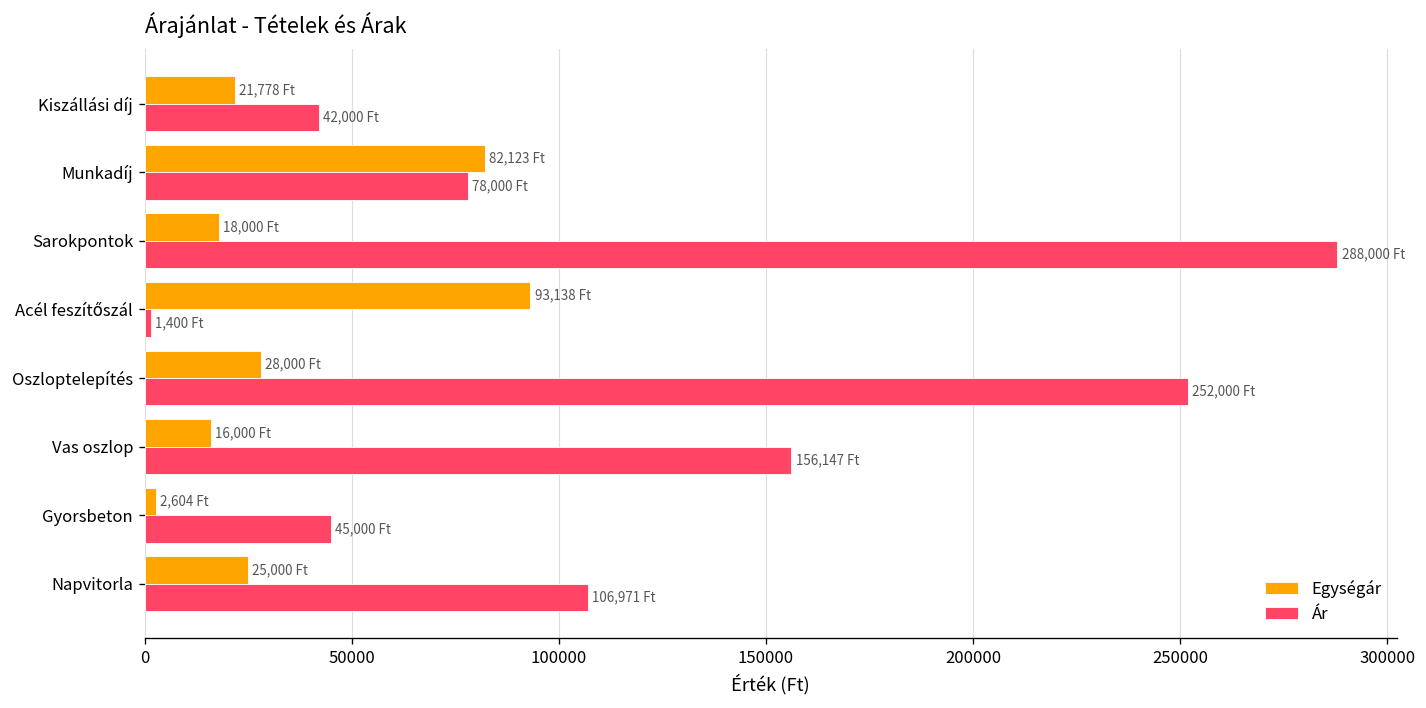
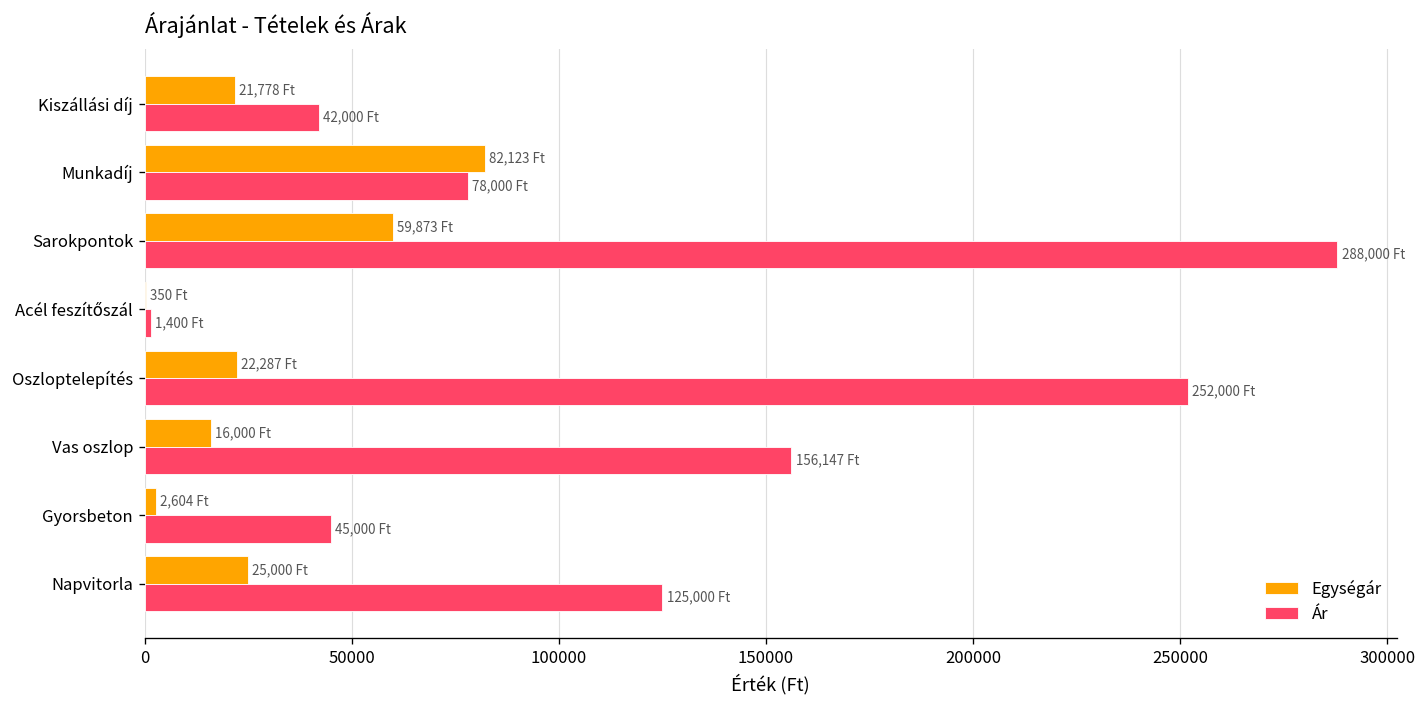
Egységár, Sarokpontok: 18,000 -> 59,873
Egységár, Acél feszítőszál: 93,138 -> 350
Egységár, Oszloptelepítés: 28,000 -> 22,287
Ár, Napvitorla: 106,971 -> 125,000
